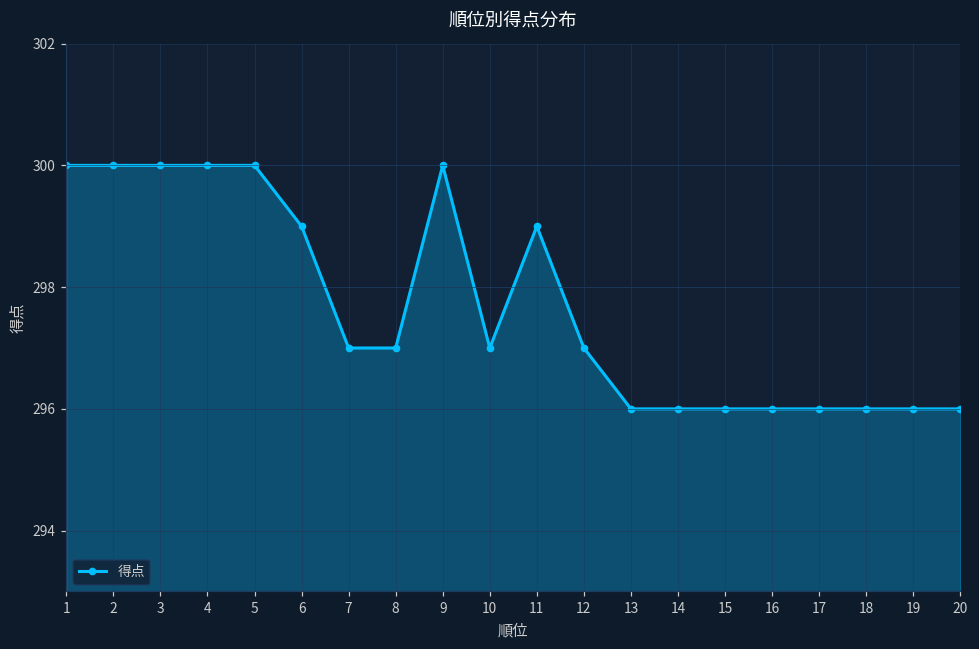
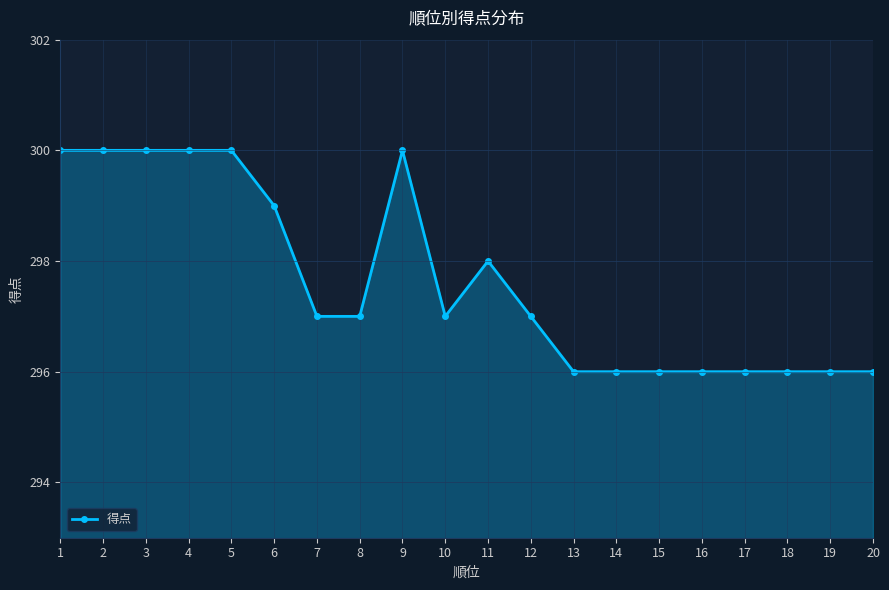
11: 299 -> 298
